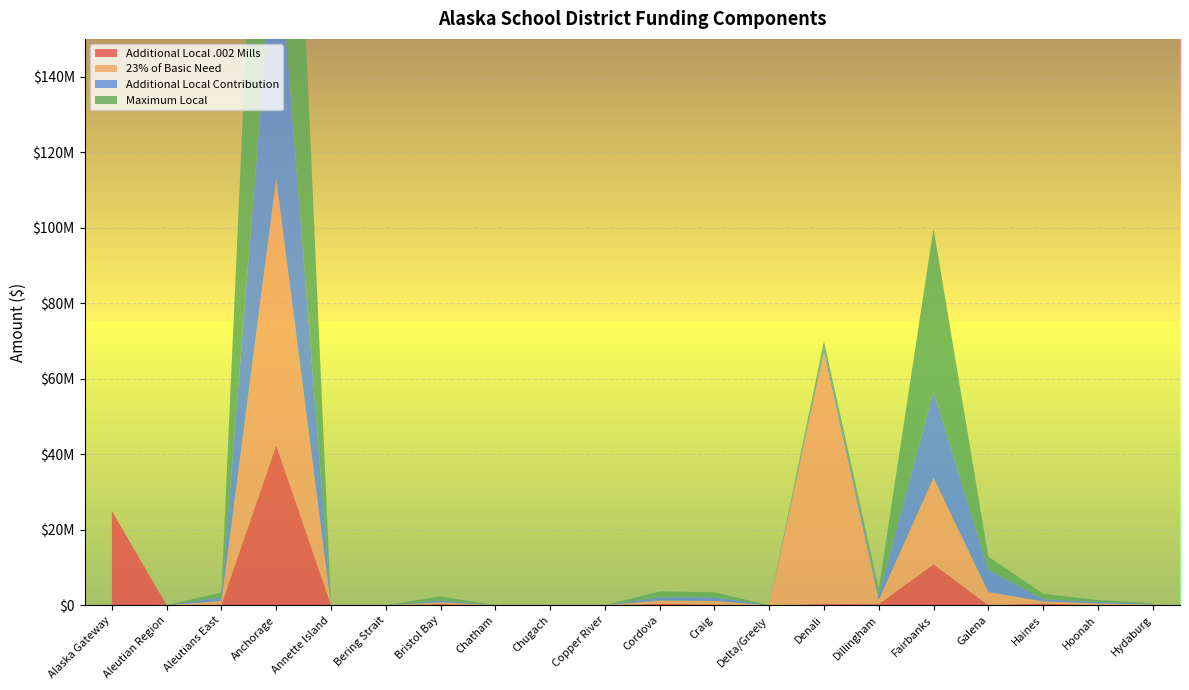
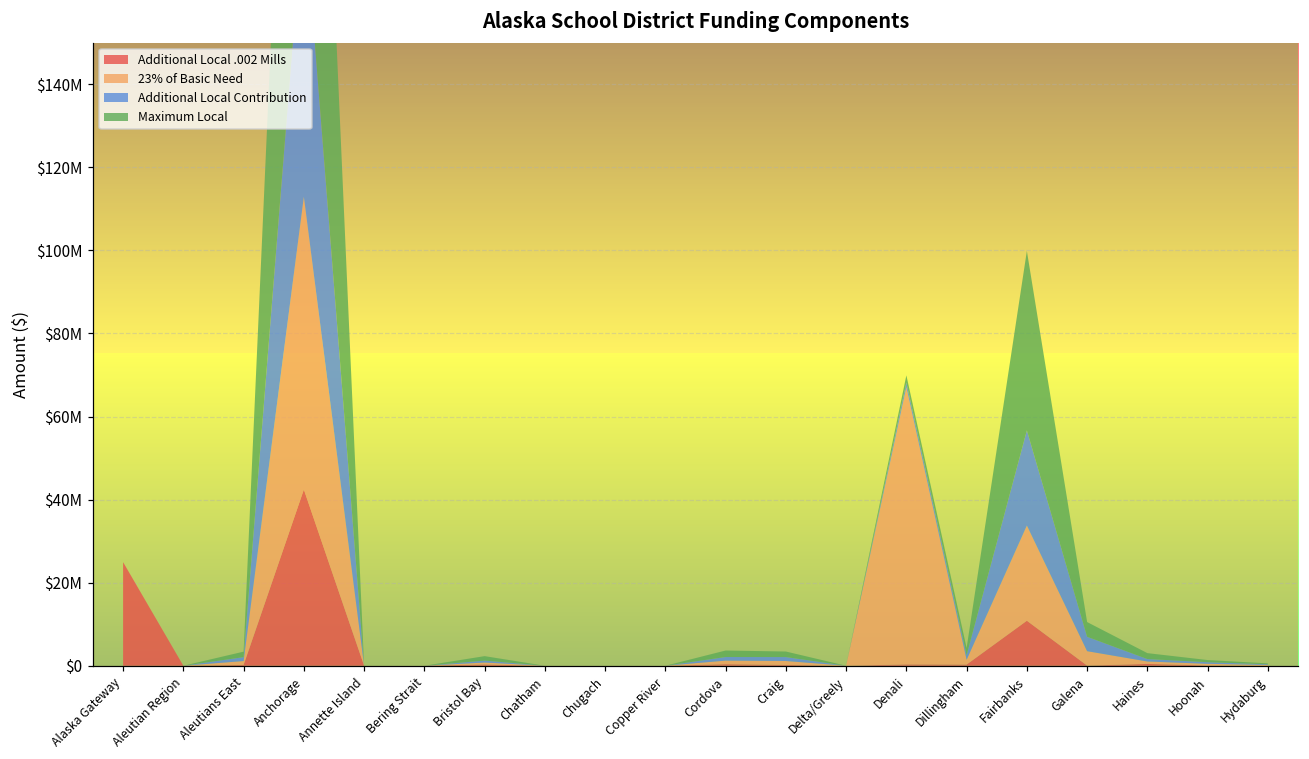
Additional Local Contribution, Galena: $6000000 -> $3000000
